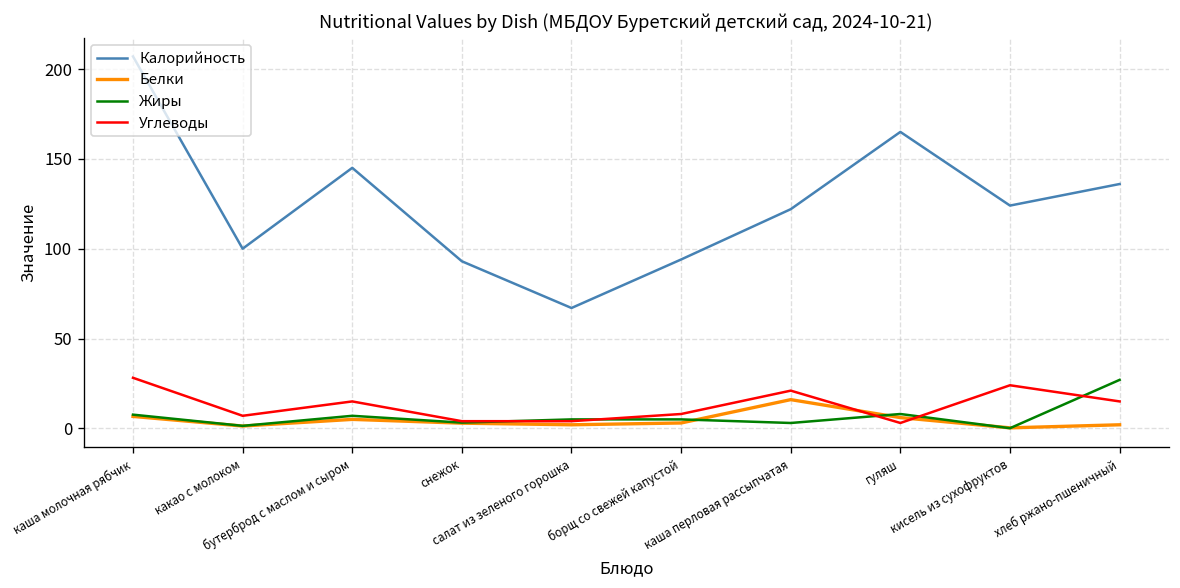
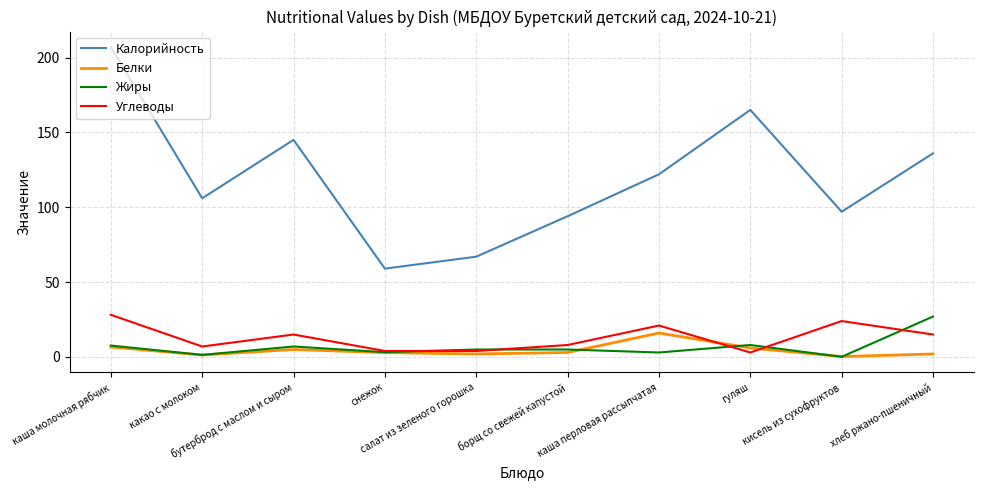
Калорийность, какао с молоком: 100 -> 106
Калорийность, снежок: 93 -> 59
Калорийность, кисель из сухофруктов: 124 -> 97
